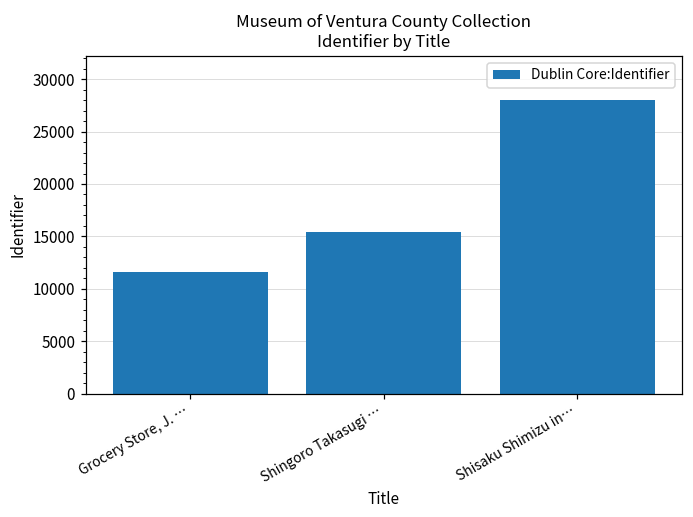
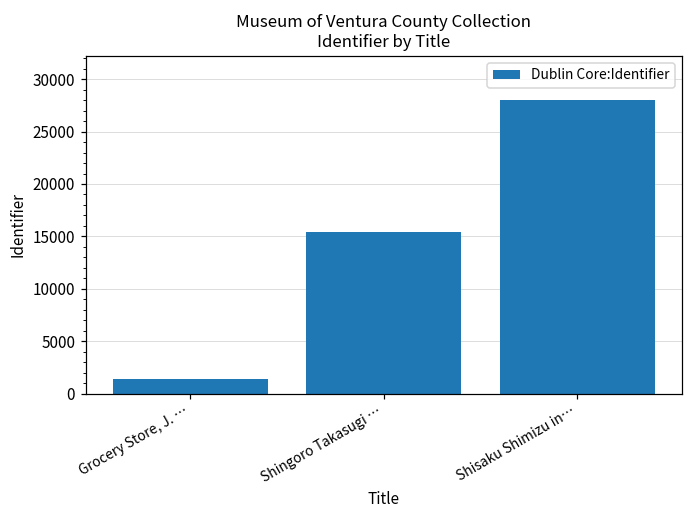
Grocery Store, J. …: 12000 -> 1000
